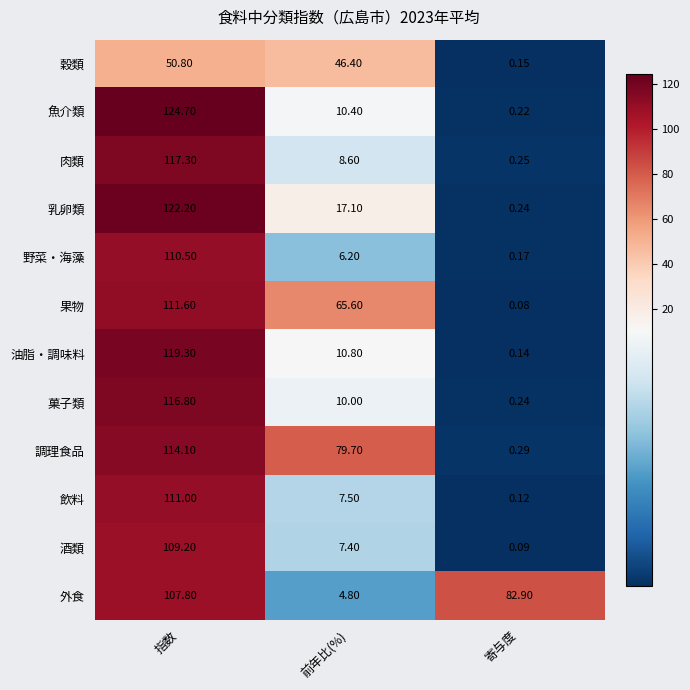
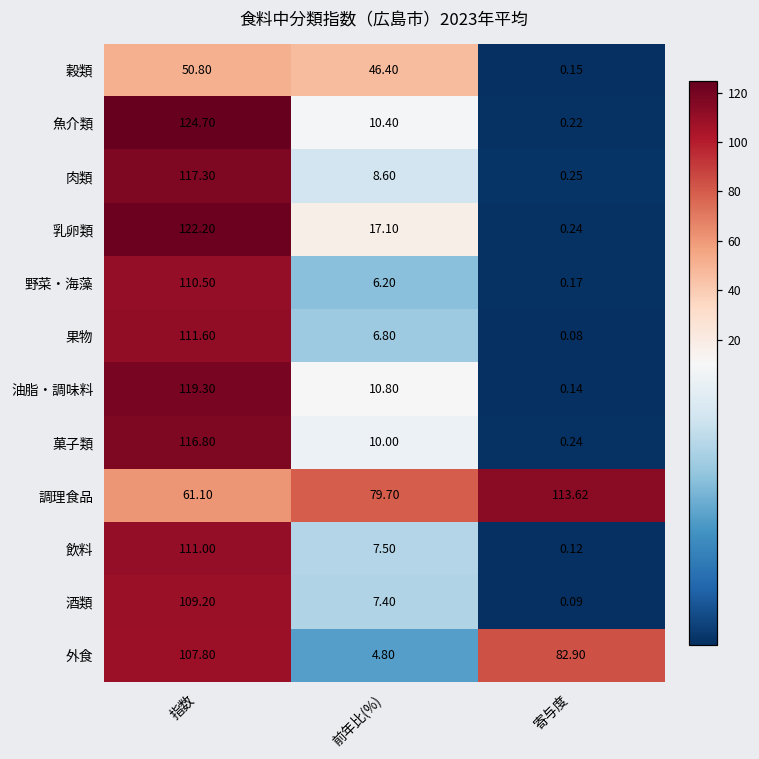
果物, 前年比(%): 65.60 -> 6.80
調理食品, 指数: 114.10 -> 61.10
調理食品, 寄与度: 0.29 -> 113.62
